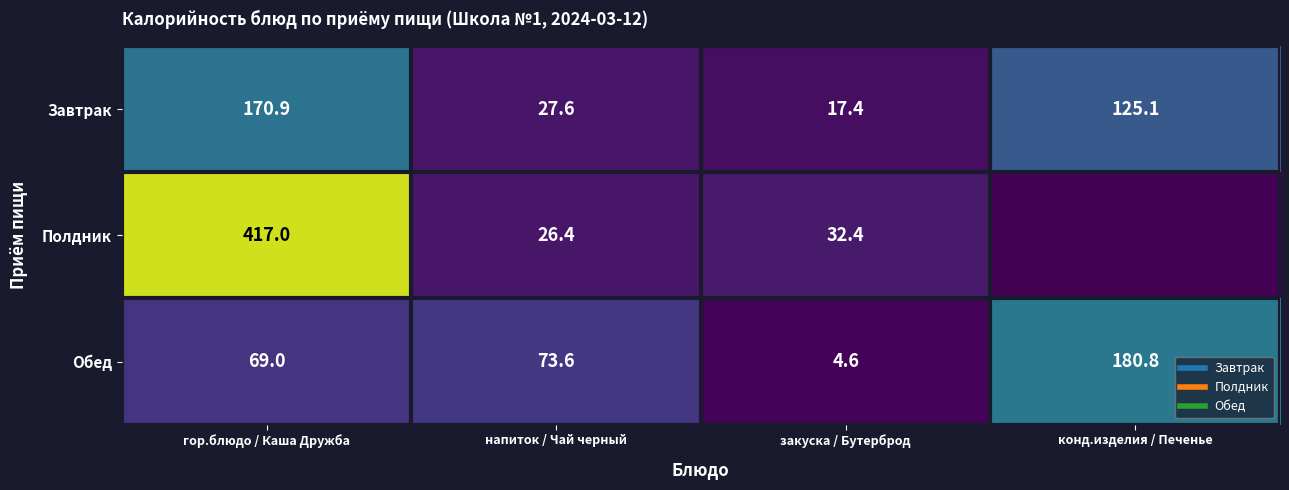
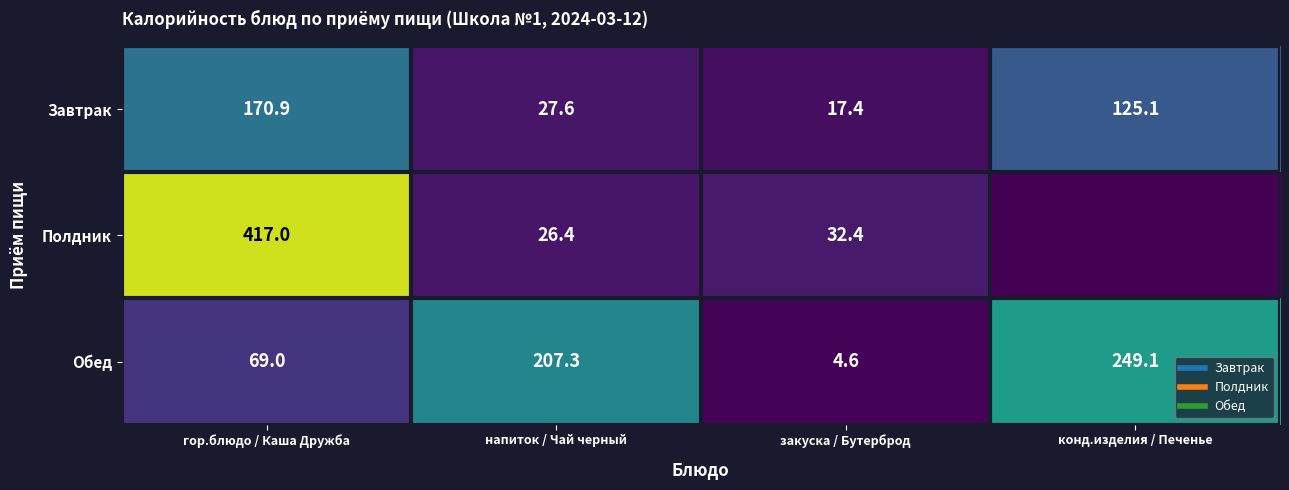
Обед, напиток / Чай черный: 73.6 -> 207.3
Обед, конд.изделия / Печенье: 180.8 -> 249.1
